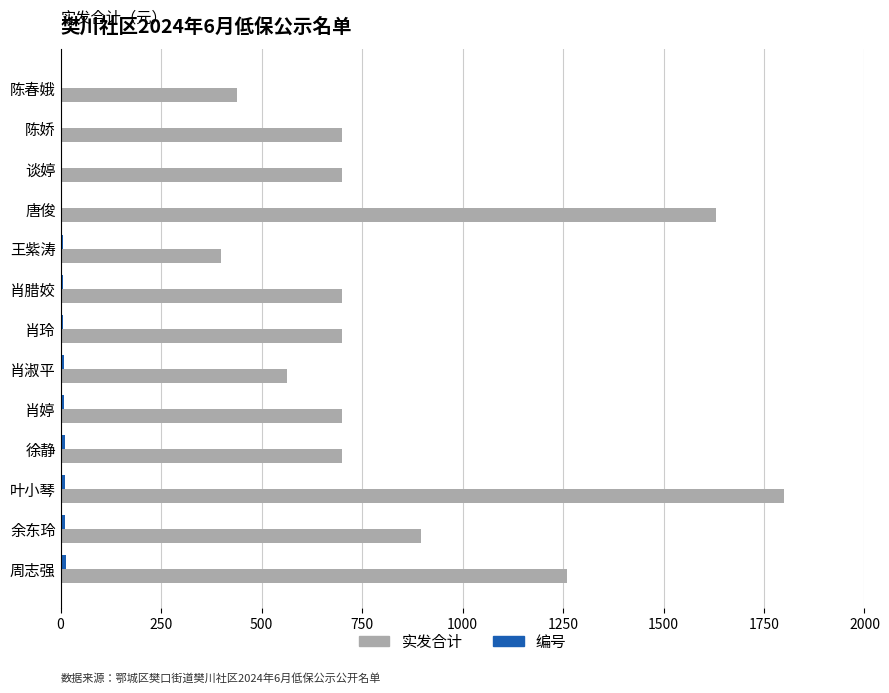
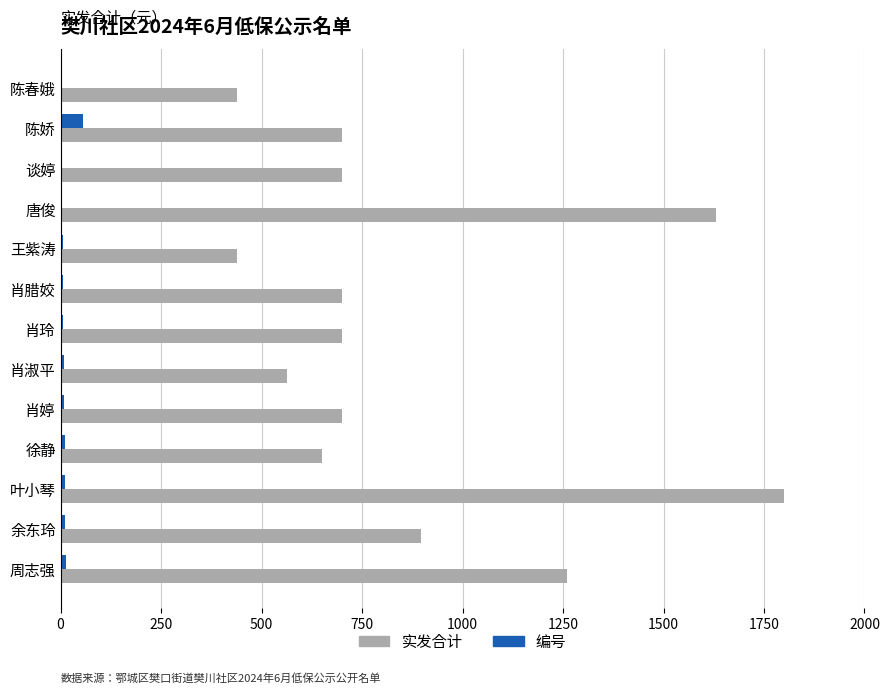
编号, 陈娇: 0 -> 60
实发合计, 王紫涛: 400 -> 440
实发合计, 徐静: 700 -> 650
